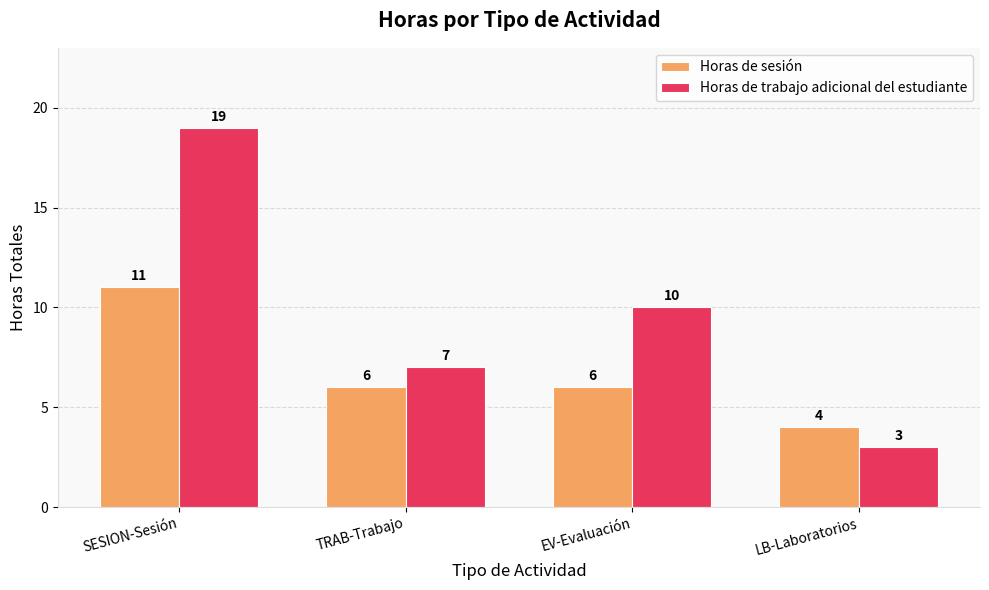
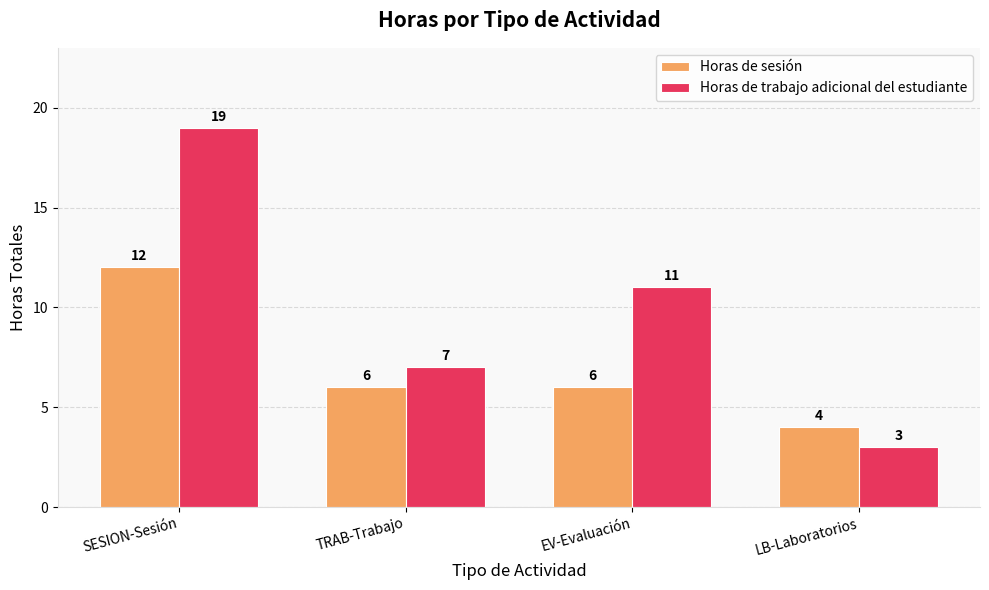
Horas de sesión, SESION-Sesión: 11 -> 12
Horas de trabajo adicional del estudiante, EV-Evaluación: 10 -> 11
